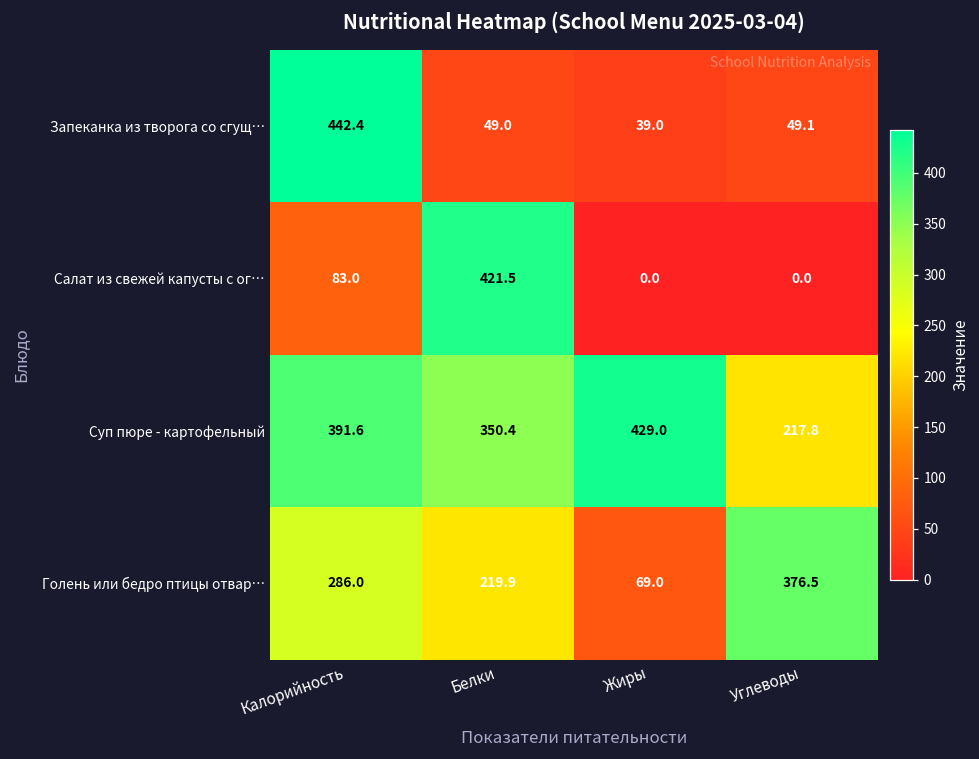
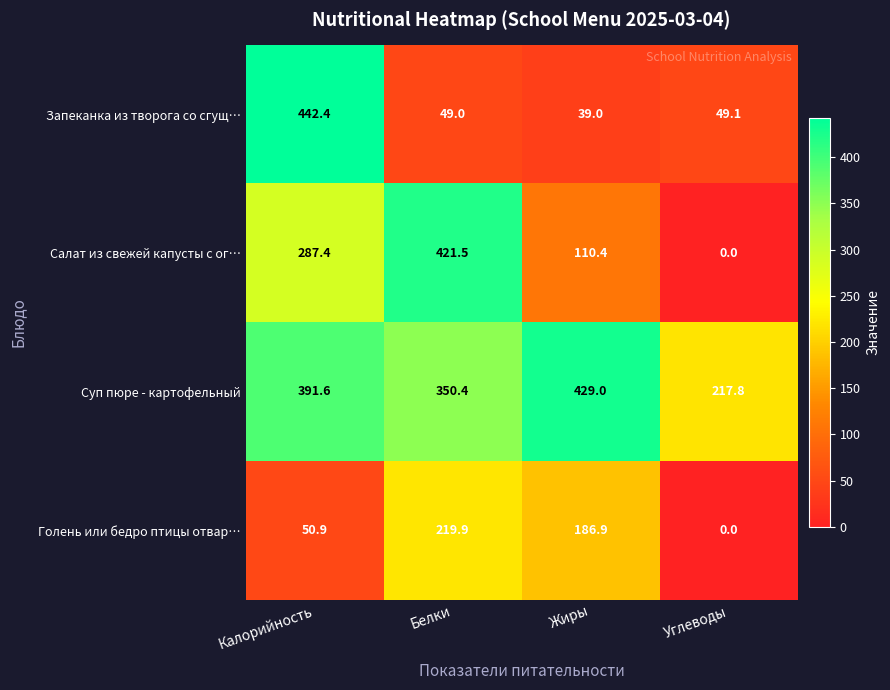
Салат из свежей капусты с ог…, Калорийность: 83.0 -> 287.4
Салат из свежей капусты с ог…, Жиры: 0.0 -> 110.4
Голень или бедро птицы отвар…, Калорийность: 286.0 -> 50.9
Голень или бедро птицы отвар…, Жиры: 69.0 -> 186.9
Голень или бедро птицы отвар…, Углеводы: 376.5 -> 0.0
